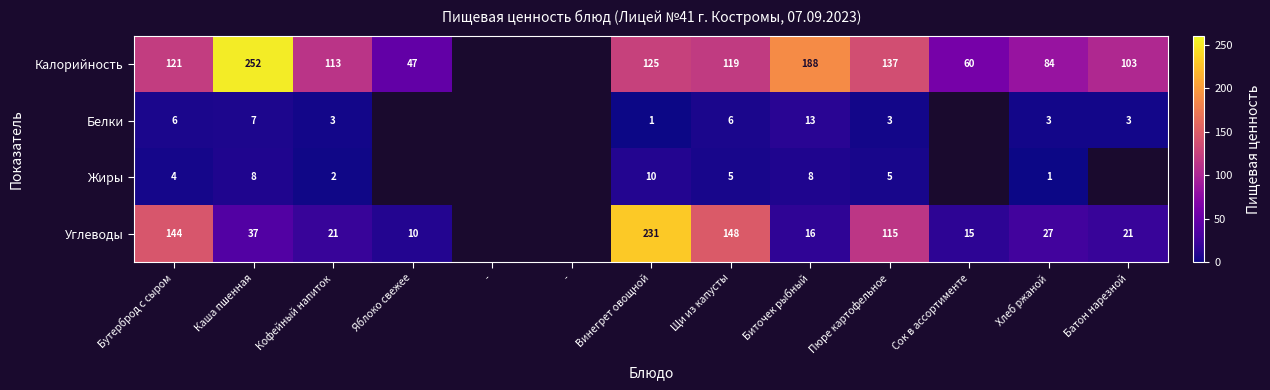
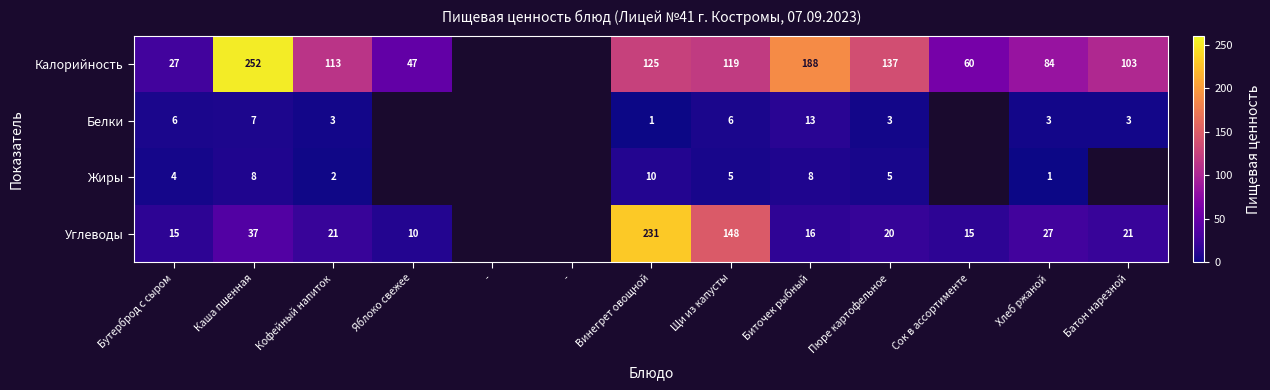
Калорийность, Бутерброд с сыром: 121 -> 27
Углеводы, Бутерброд с сыром: 144 -> 15
Углеводы, Пюре картофельное: 115 -> 20
